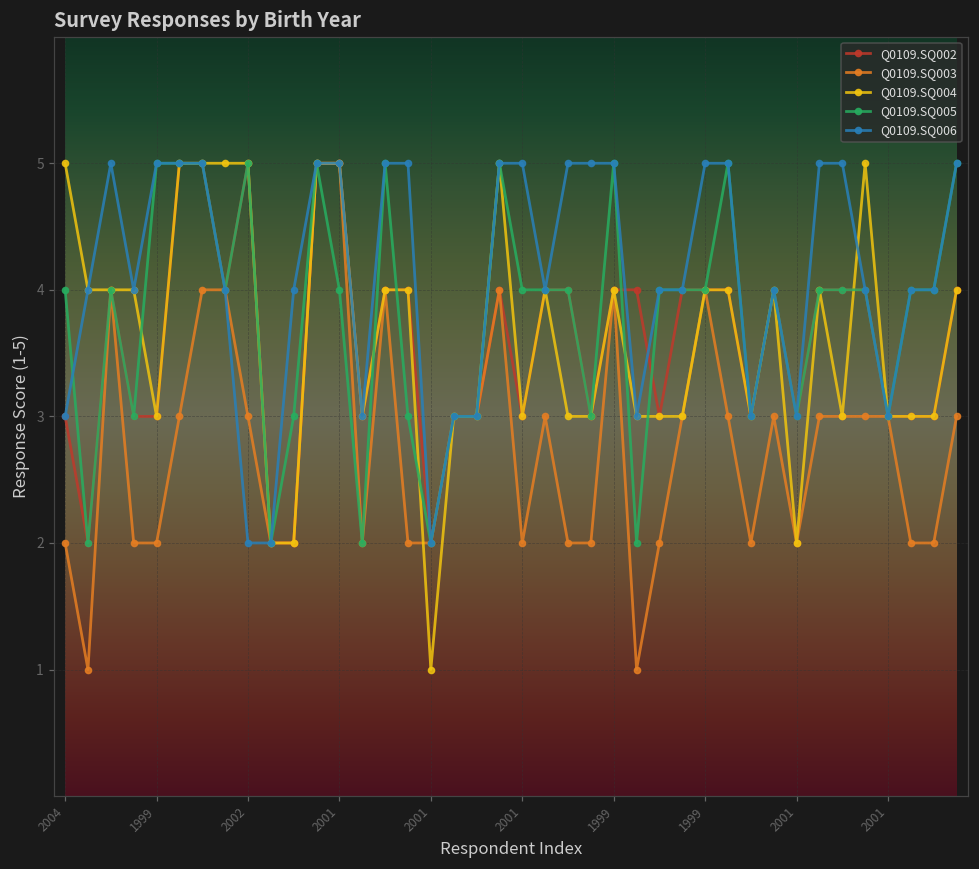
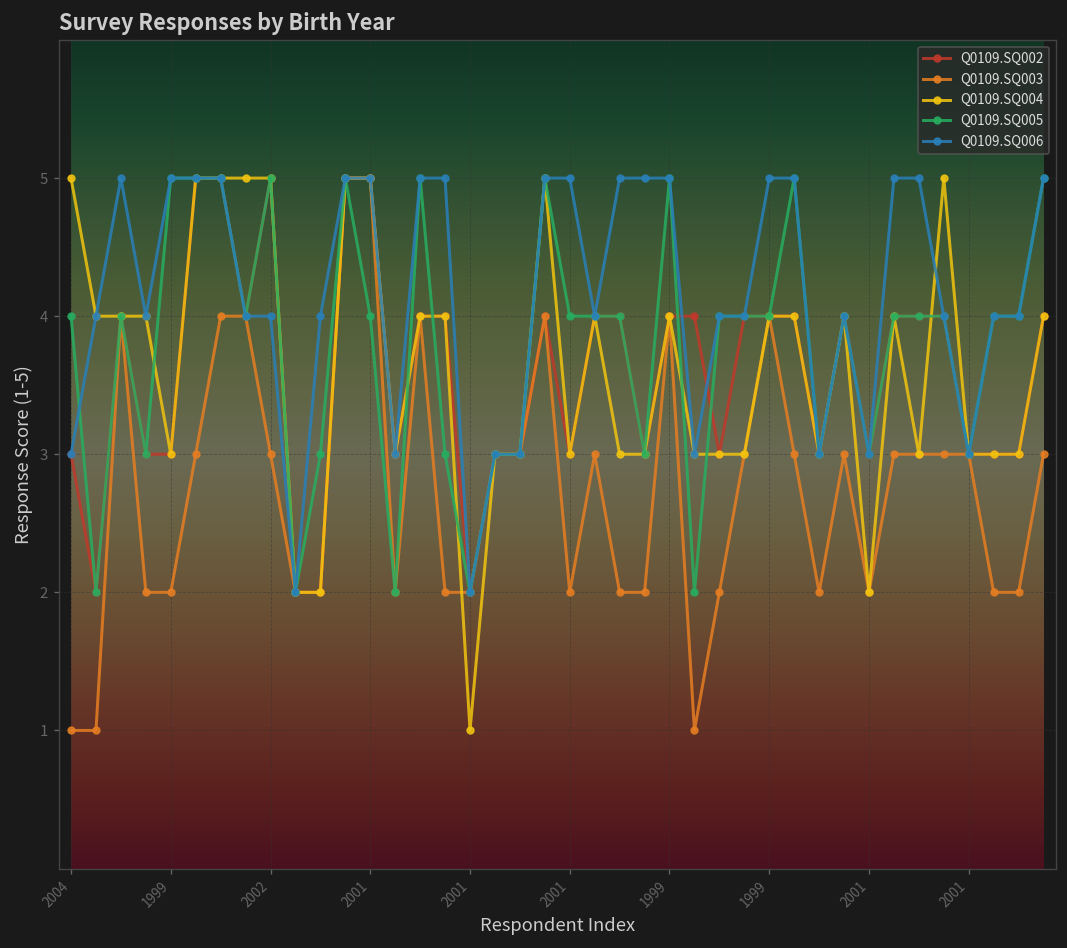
Q0109.SQ003, 2004: 2 -> 1
Q0109.SQ006, 2002: 2 -> 4
